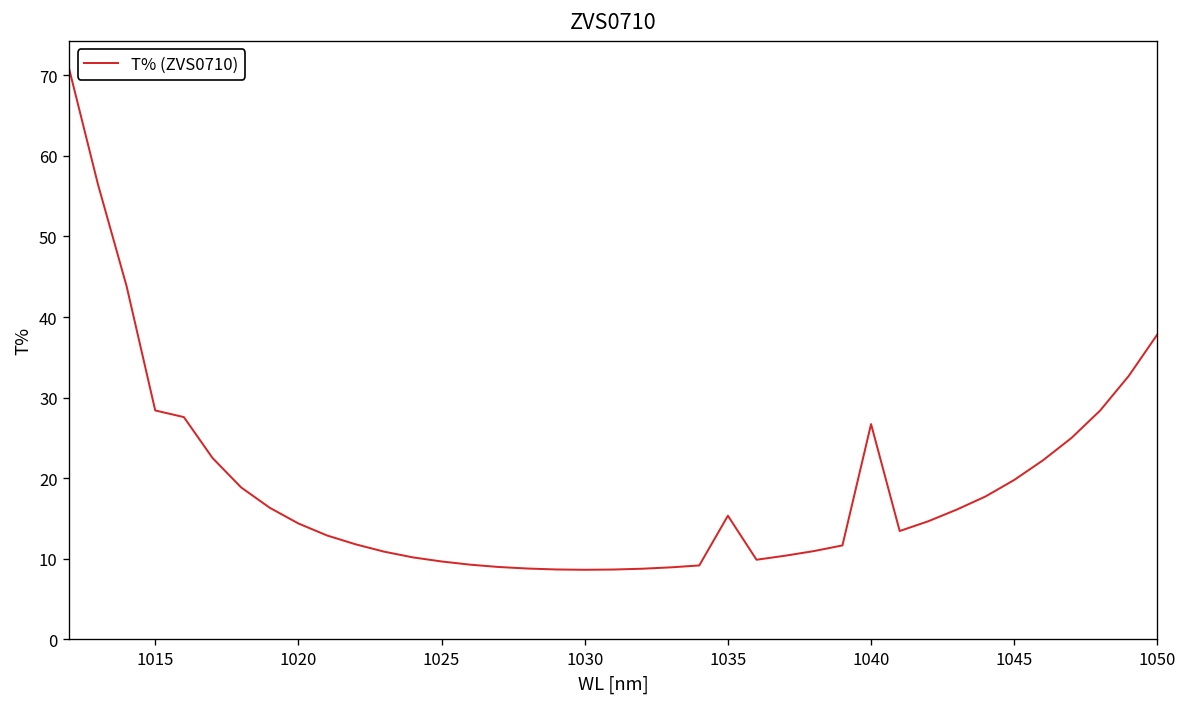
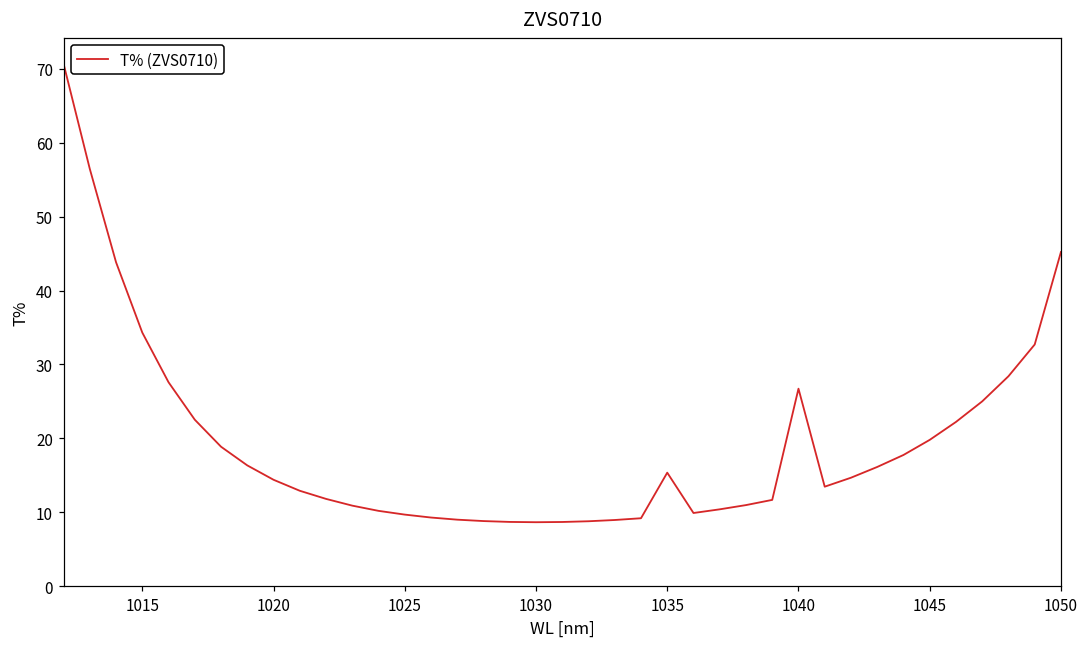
1015: 28 -> 34
1050: 38 -> 45
